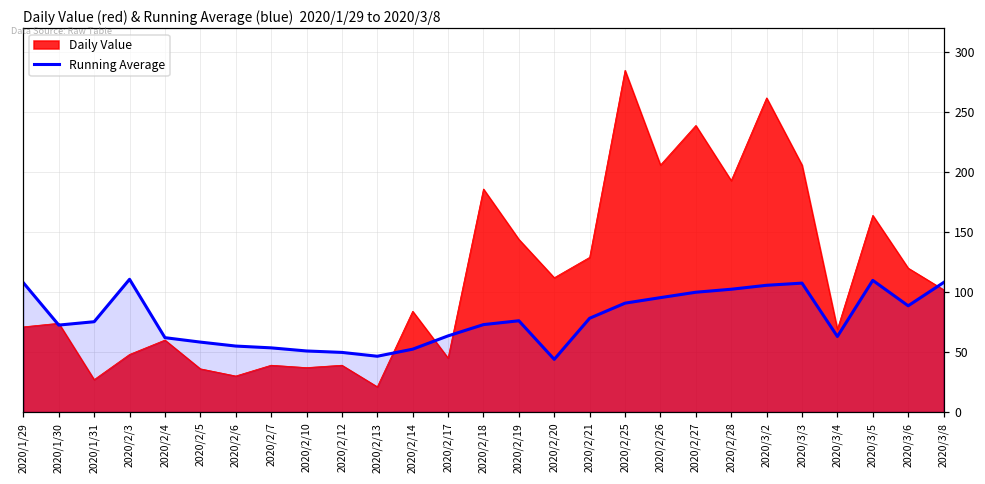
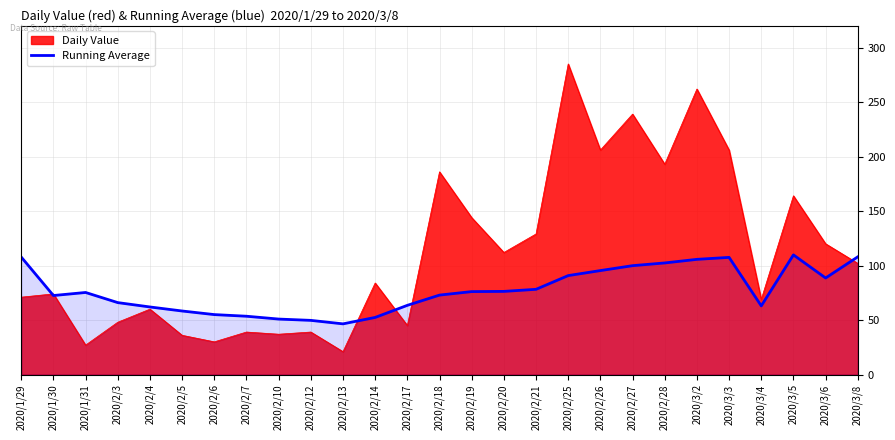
Running Average, 2020/2/3: 111 -> 66
Running Average, 2020/2/20: 44 -> 76
